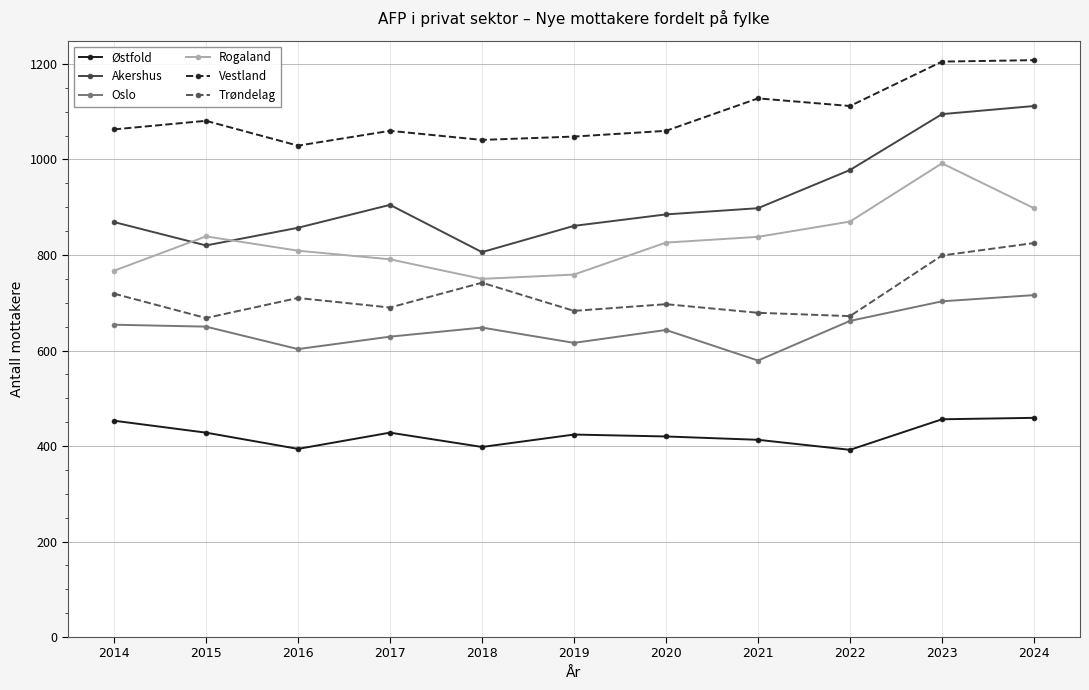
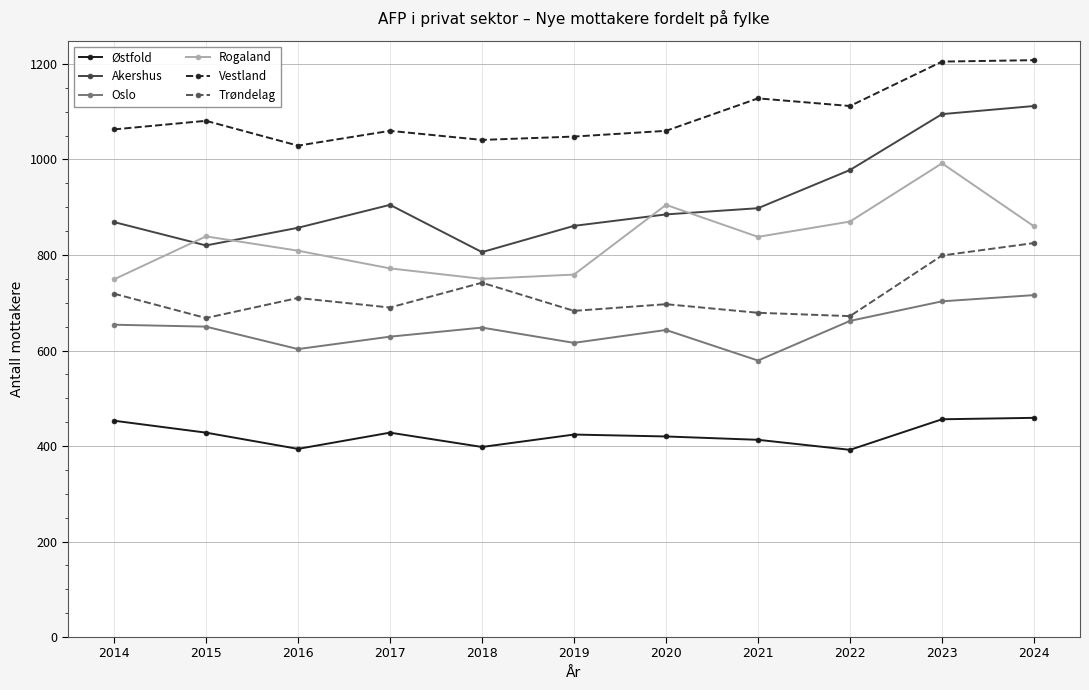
Rogaland, 2014: 770 -> 750
Rogaland, 2017: 790 -> 770
Rogaland, 2020: 830 -> 910
Rogaland, 2024: 900 -> 860
